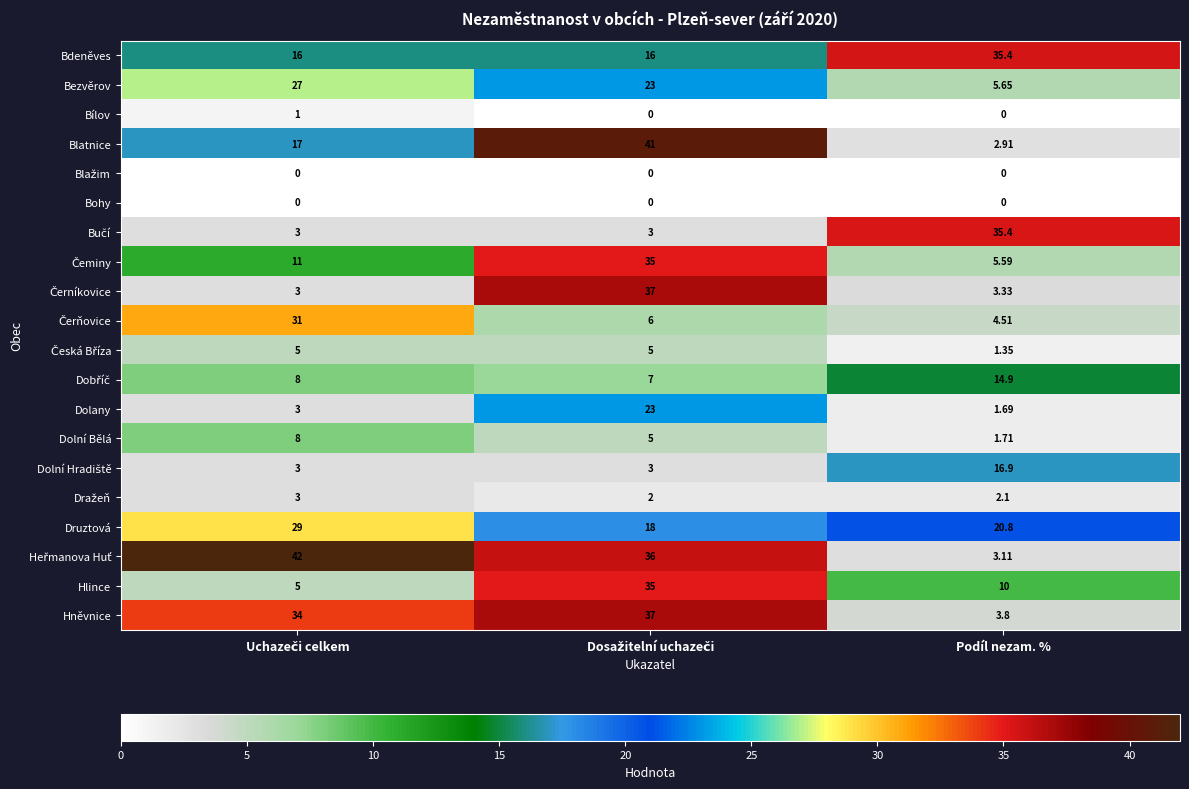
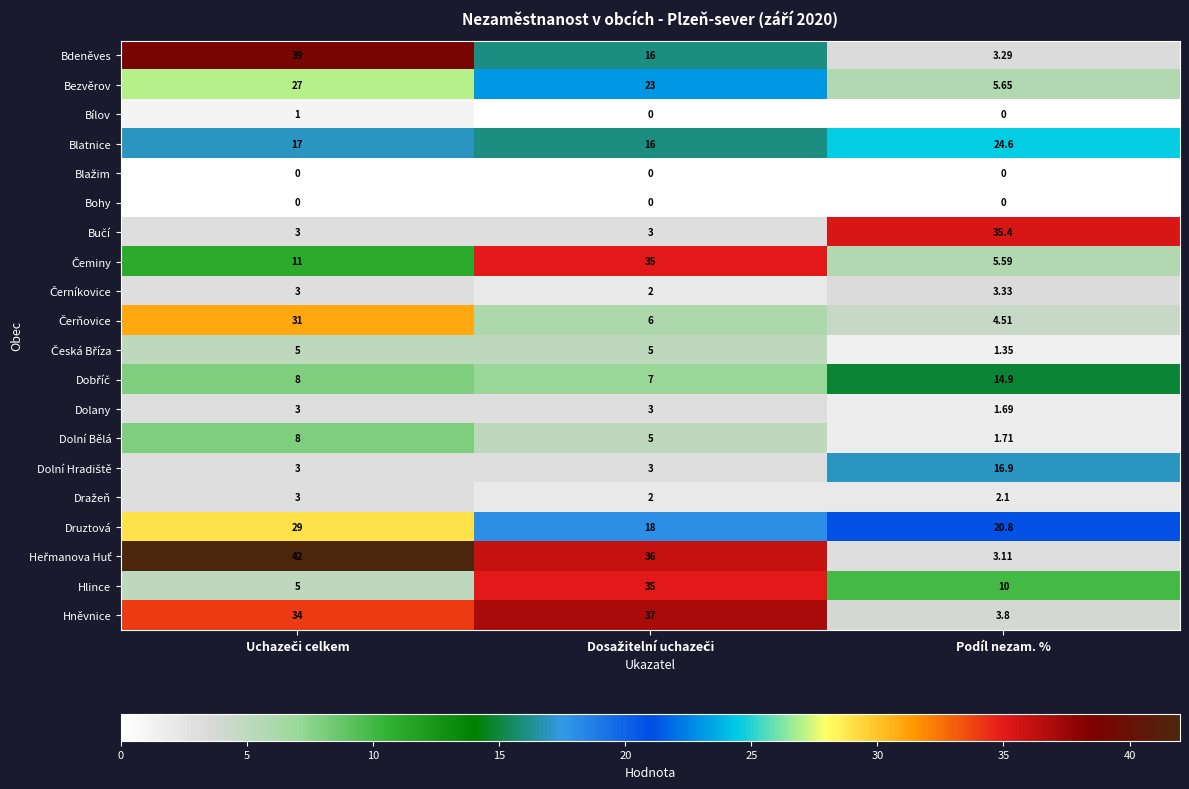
Bdeněves, Uchazeči celkem: 16 -> 39
Bdeněves, Podíl nezam. %: 35.4 -> 3.29
Blatnice, Dosažitelní uchazeči: 41 -> 16
Blatnice, Podíl nezam. %: 2.91 -> 24.6
Černíkovice, Dosažitelní uchazeči: 37 -> 2
Dolany, Dosažitelní uchazeči: 23 -> 3
